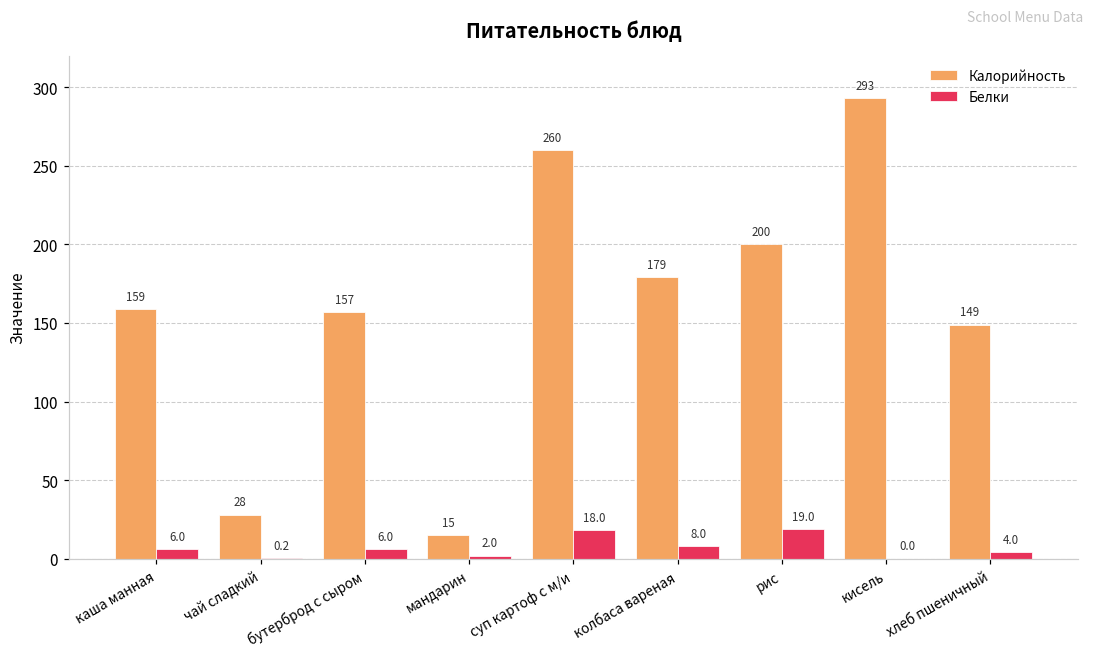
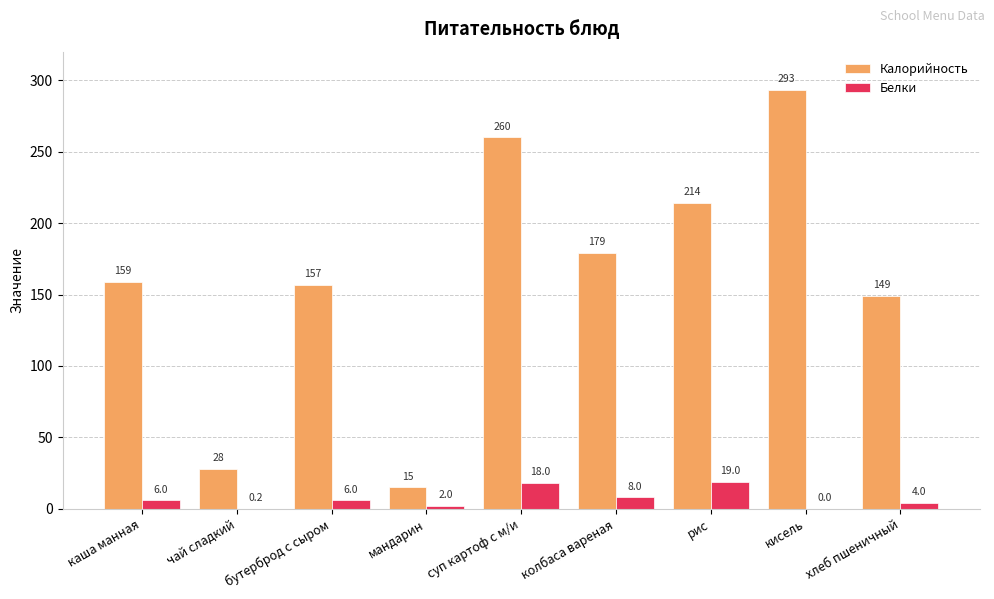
Калорийность, рис: 200 -> 214
